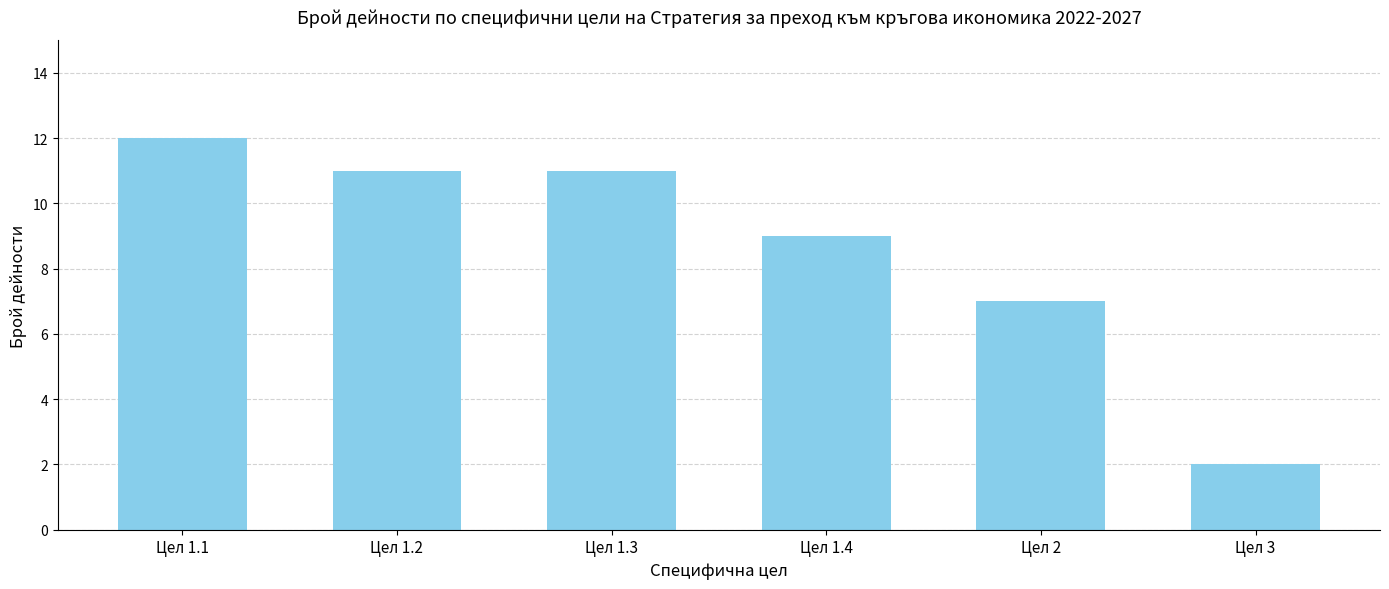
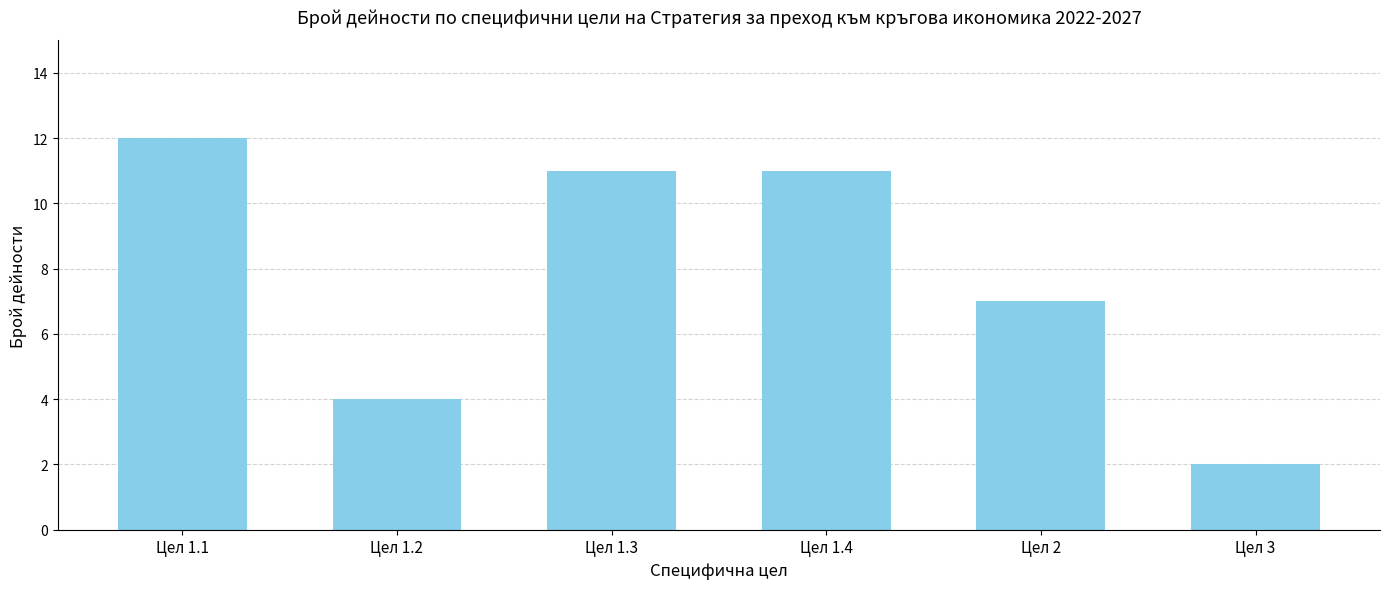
Цел 1.2: 11 -> 4
Цел 1.4: 9 -> 11
